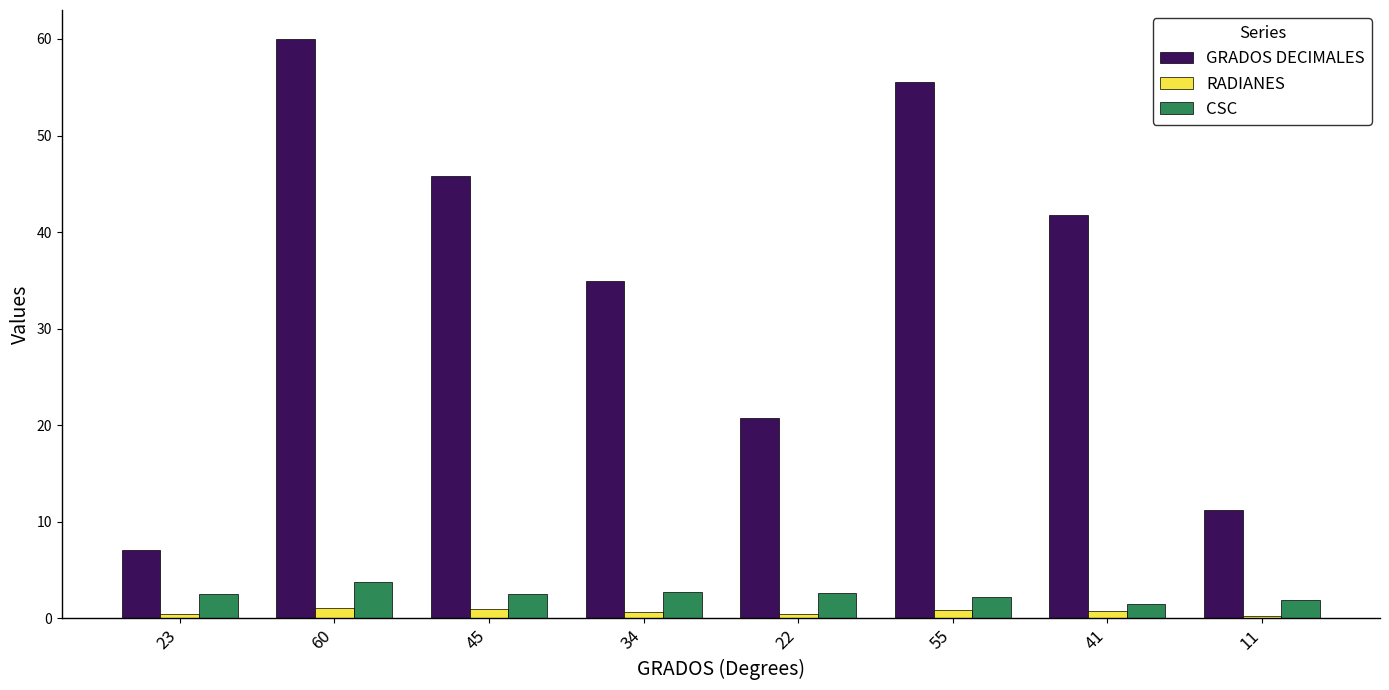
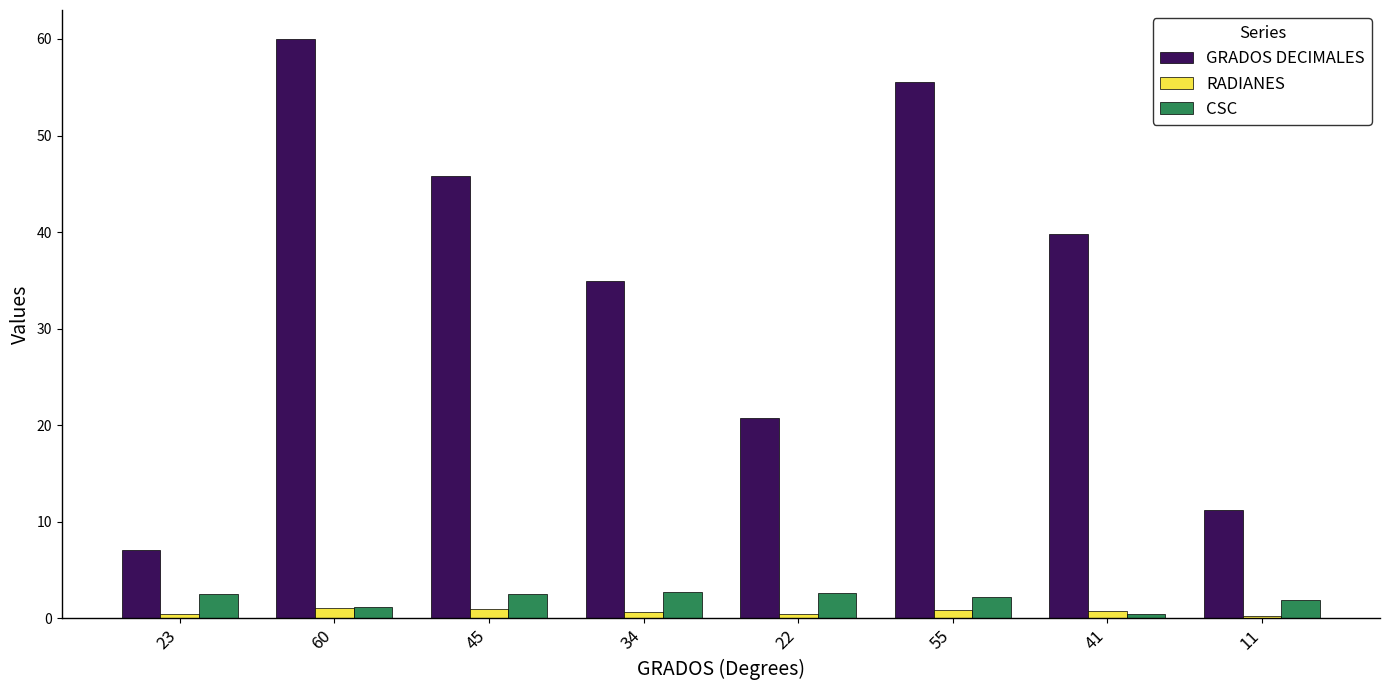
CSC, 60: 4 -> 1
GRADOS DECIMALES, 41: 42 -> 40
CSC, 41: 2 -> 0
